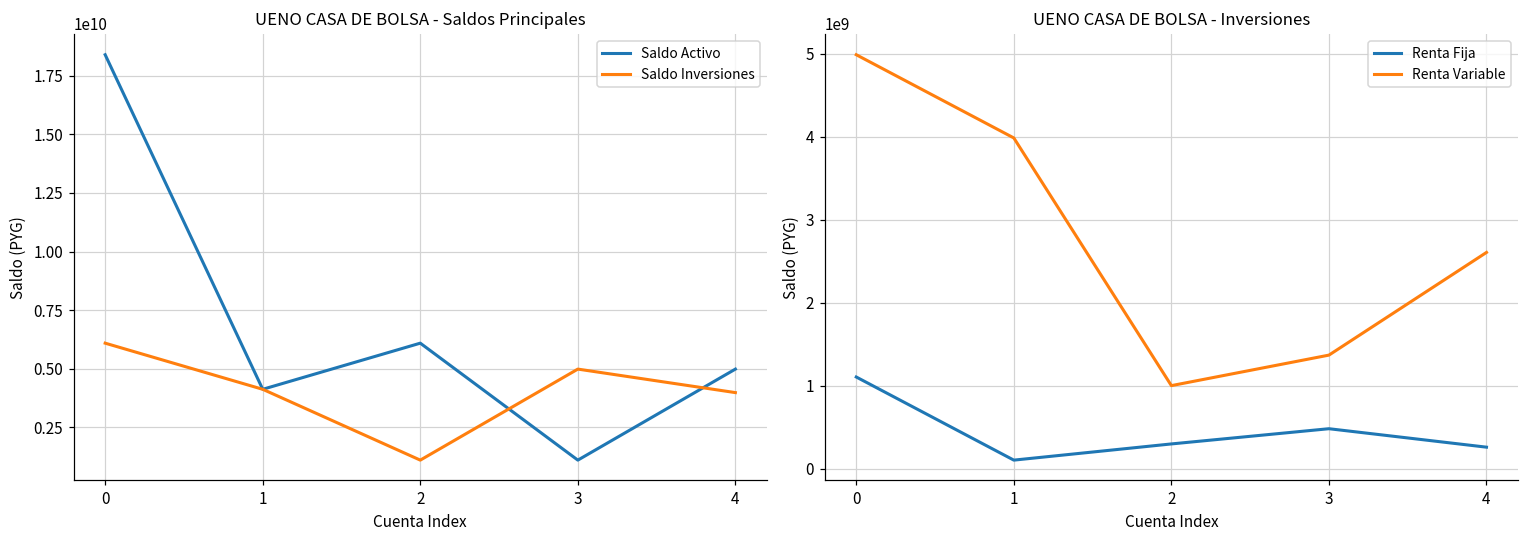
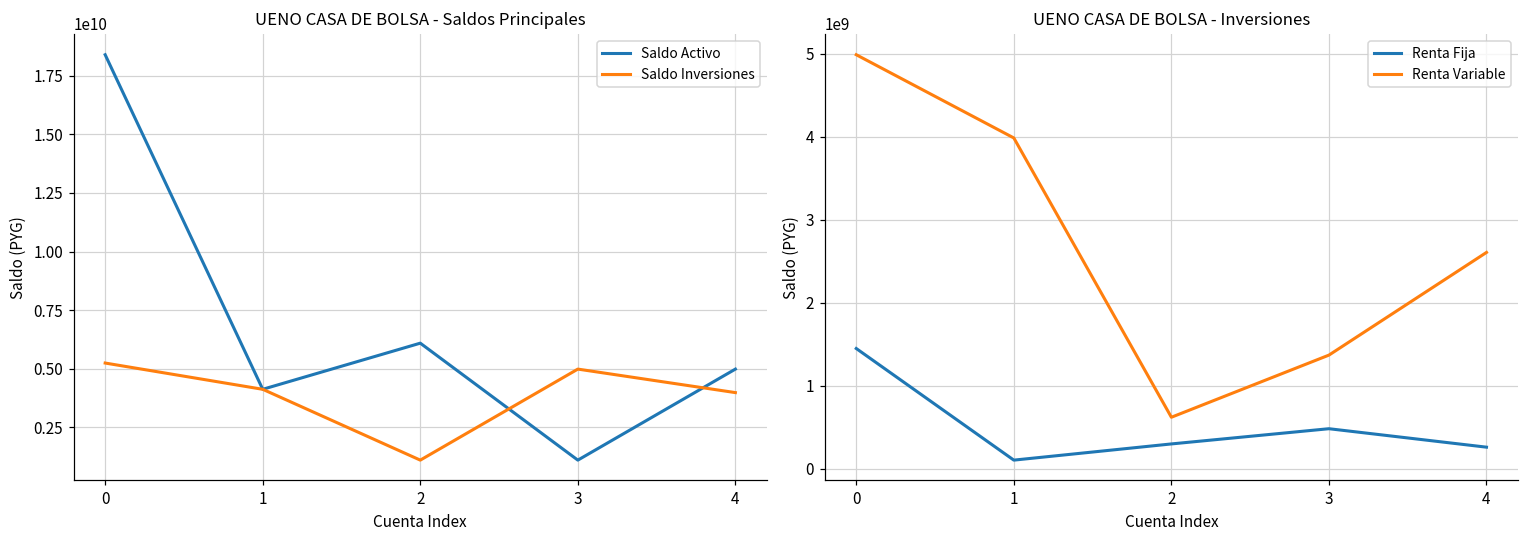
UENO CASA DE BOLSA - Saldos Principales, Saldo Inversiones, 0: 6100000000 -> 5200000000
UENO CASA DE BOLSA - Inversiones, Renta Fija, 0: 1100000000 -> 1400000000
UENO CASA DE BOLSA - Inversiones, Renta Variable, 2: 1000000000 -> 600000000
